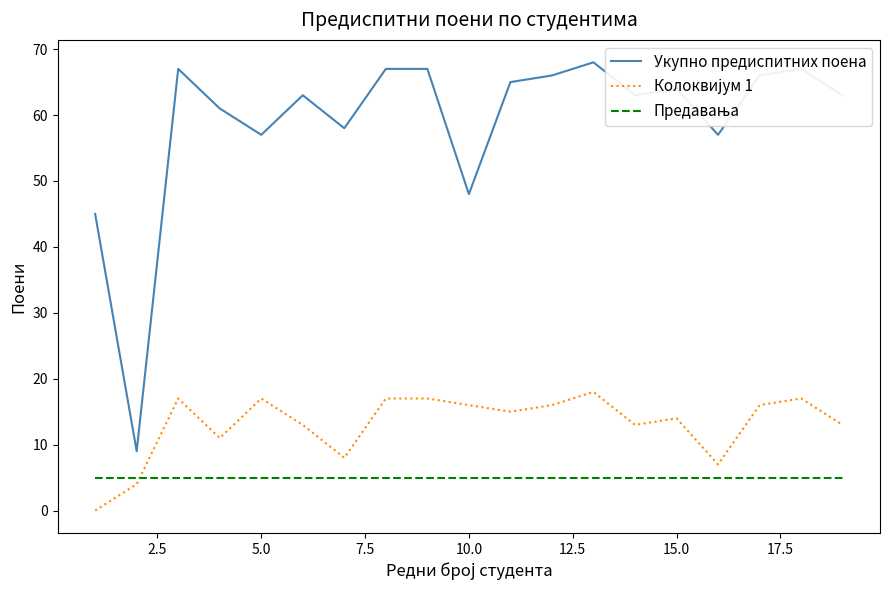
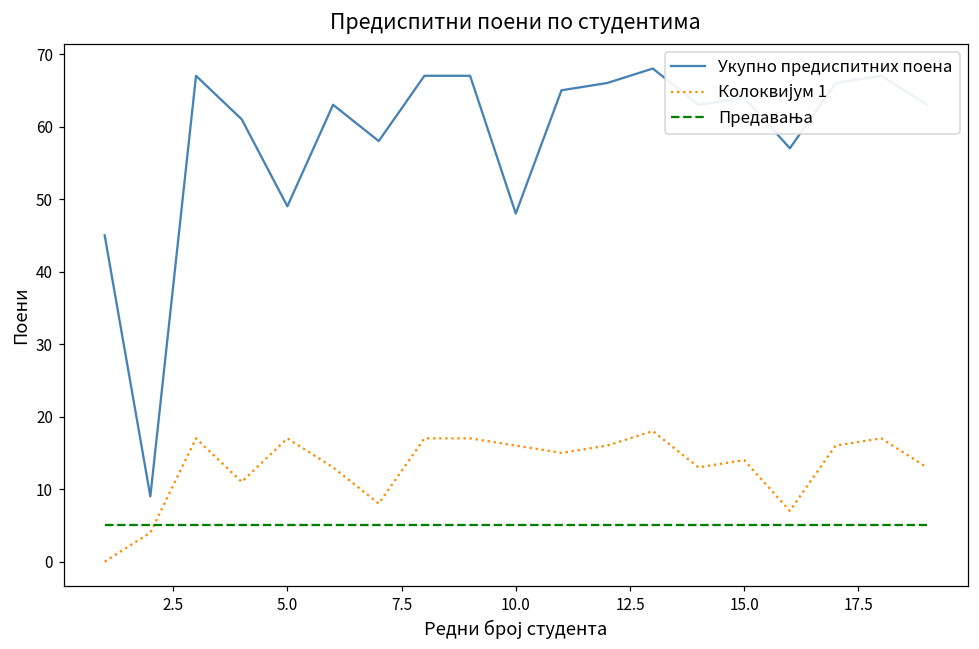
Укупно предиспитних поена, 5.0: 57 -> 49
